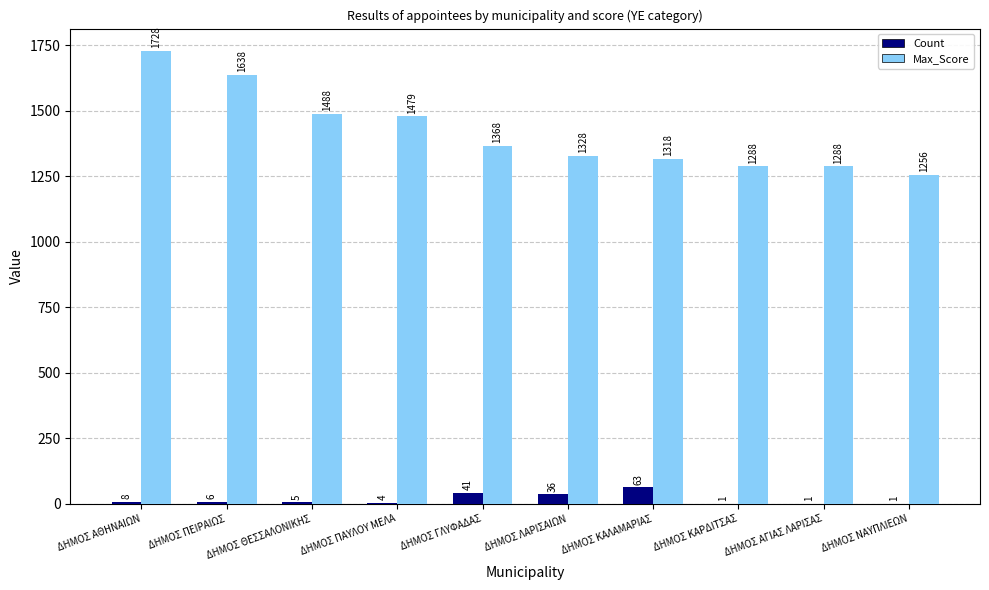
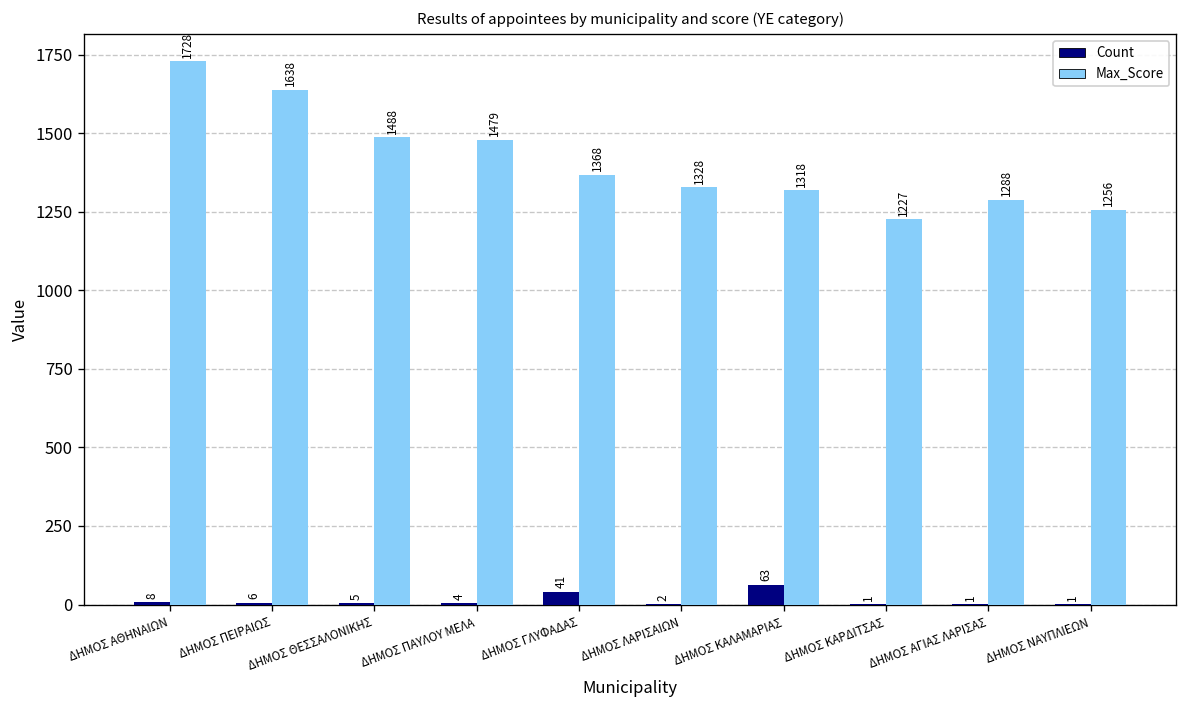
Count, ΔΗΜΟΣ ΛΑΡΙΣΑΙΩΝ: 36 -> 2
Max_Score, ΔΗΜΟΣ ΚΑΡΔΙΤΣΑΣ: 1288 -> 1227
